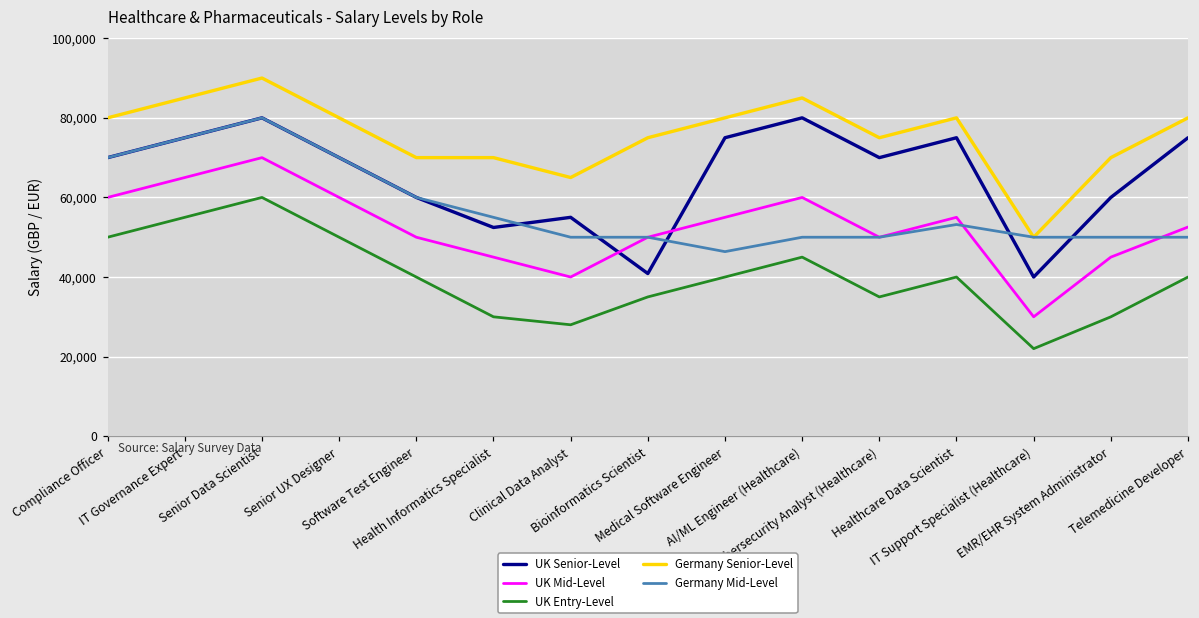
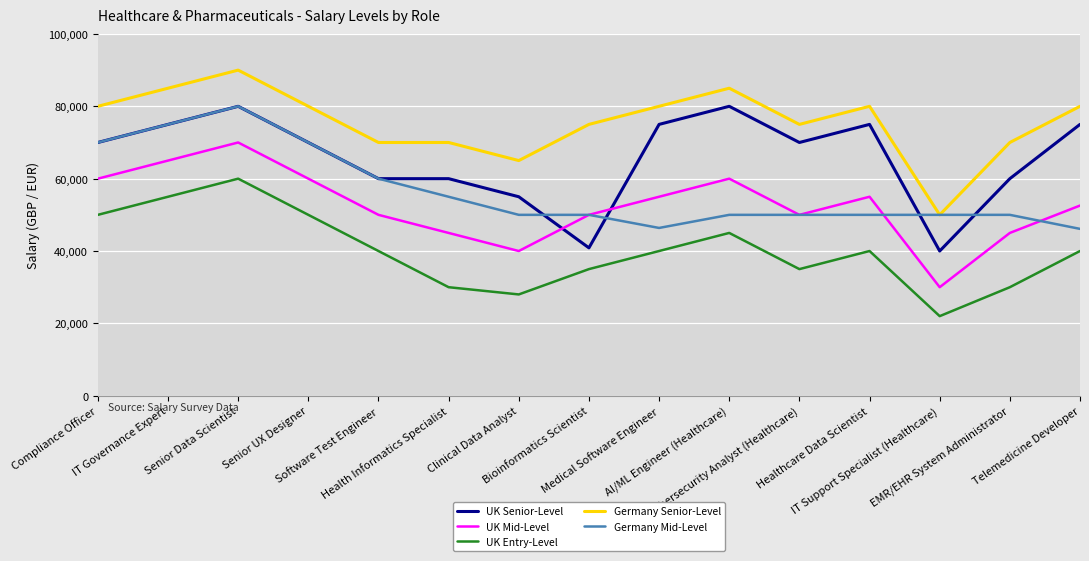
UK Senior-Level, Health Informatics Specialist: 52,000 -> 60,000
Germany Mid-Level, Healthcare Data Scientist: 53,000 -> 50,000
Germany Mid-Level, Telemedicine Developer: 50,000 -> 46,000
